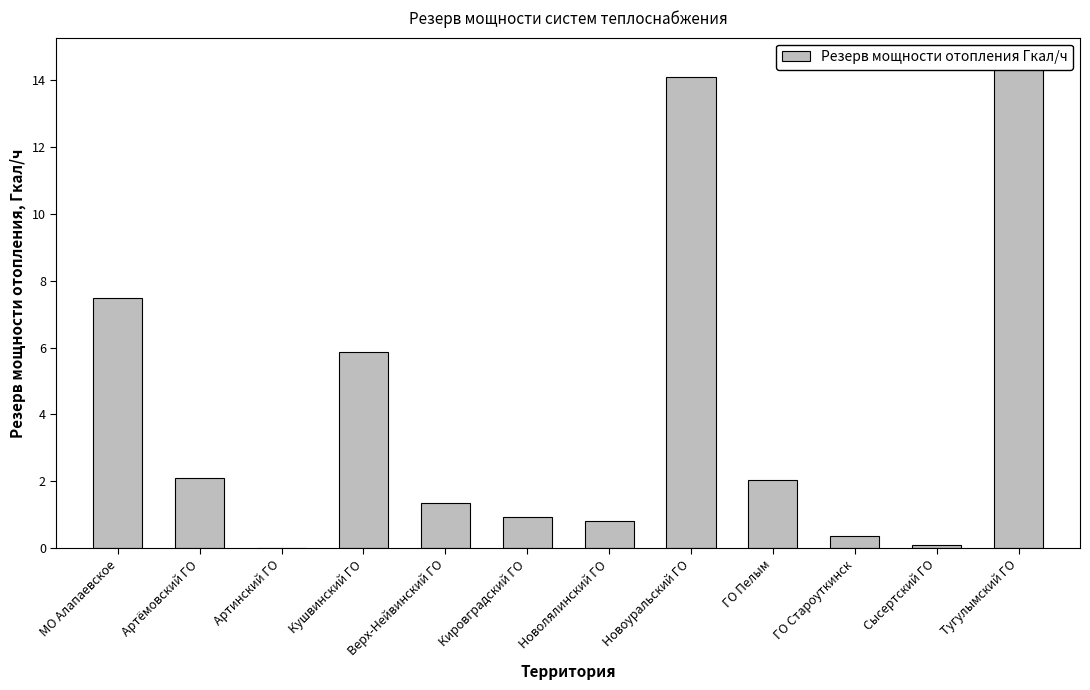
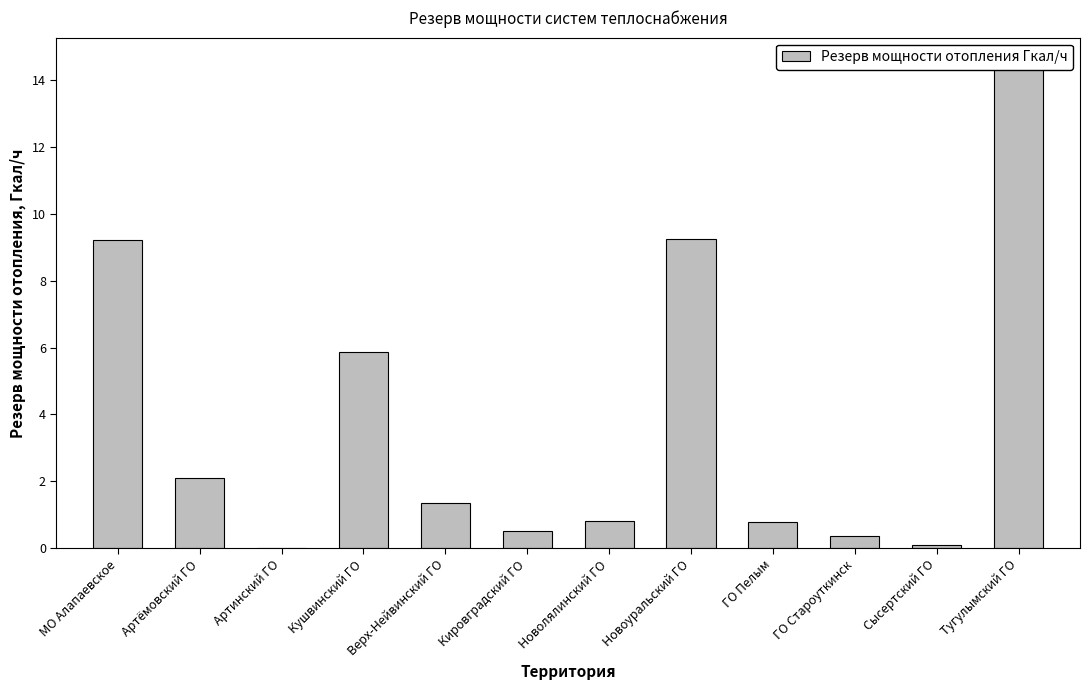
МО Алапаевское: 7.5 -> 9.2
Кировградский ГО: 0.9 -> 0.5
Новоуральский ГО: 14.1 -> 9.2
ГО Пелым: 2.0 -> 0.8
